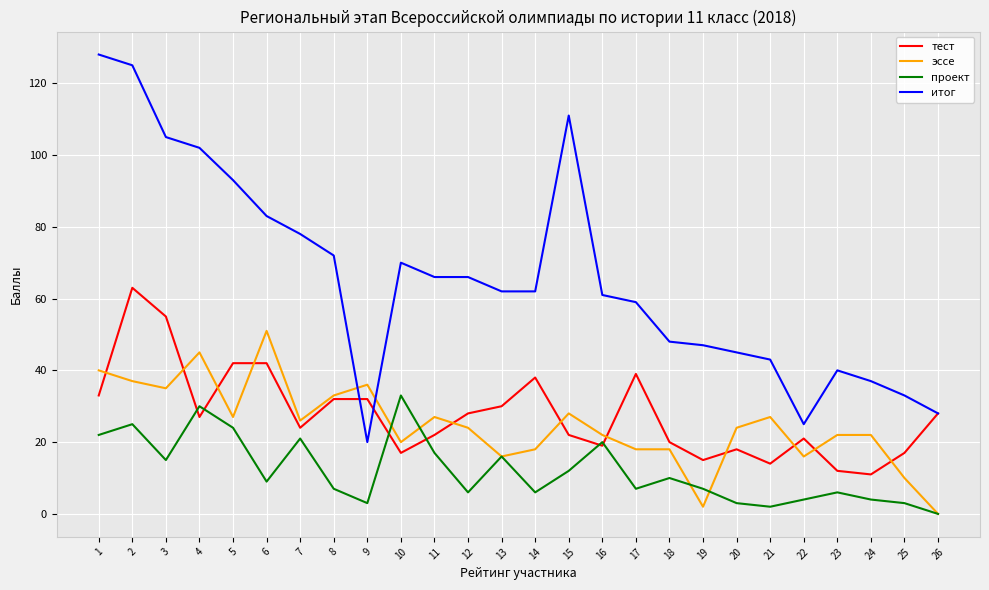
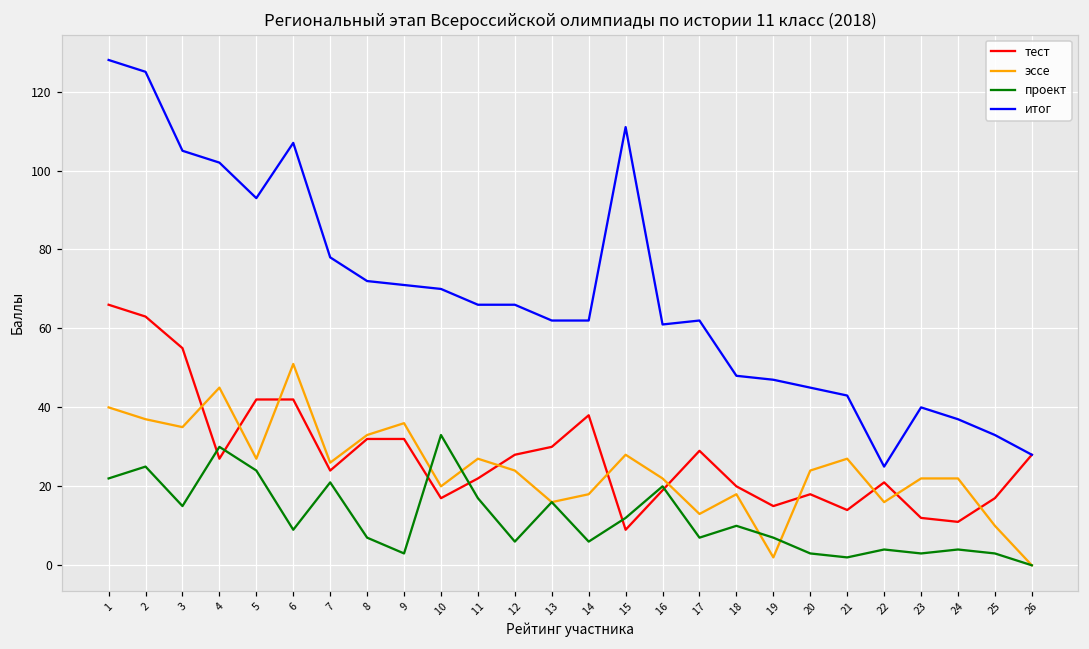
тест, 1: 33 -> 66
итог, 6: 83 -> 107
итог, 9: 20 -> 71
тест, 15: 22 -> 9
тест, 17: 39 -> 29
эссе, 17: 18 -> 13
итог, 17: 59 -> 62
проект, 23: 6 -> 3
